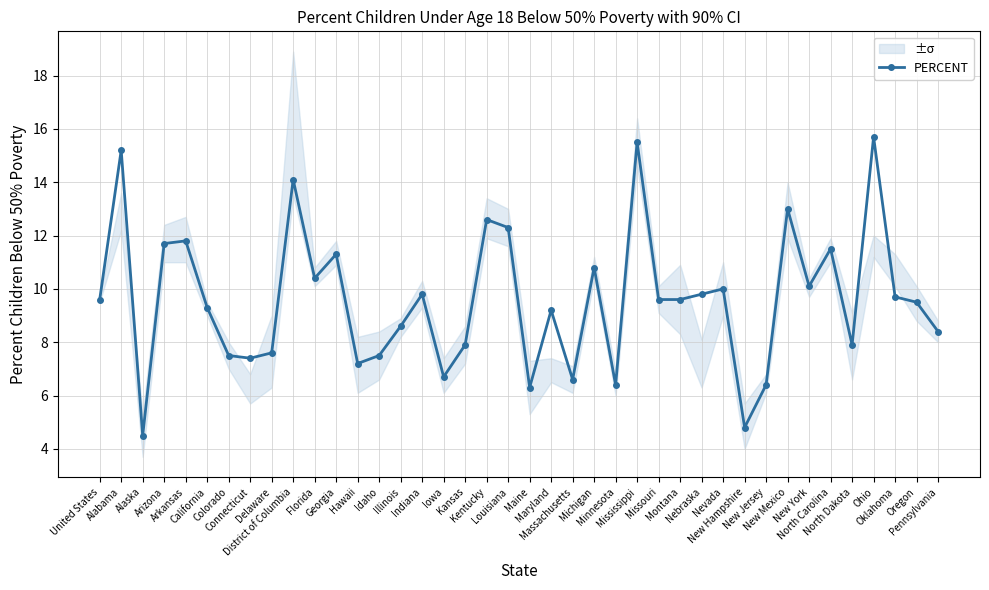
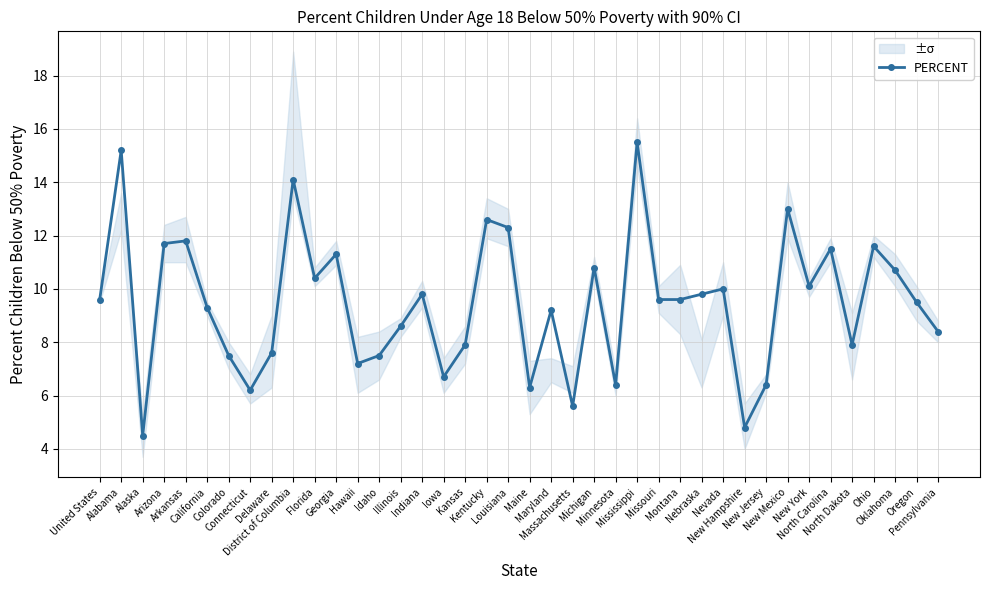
PERCENT, Connecticut: 7.4 -> 6.2
PERCENT, Massachusetts: 6.6 -> 5.6
PERCENT, Ohio: 15.7 -> 11.6
PERCENT, Oklahoma: 9.7 -> 10.7
